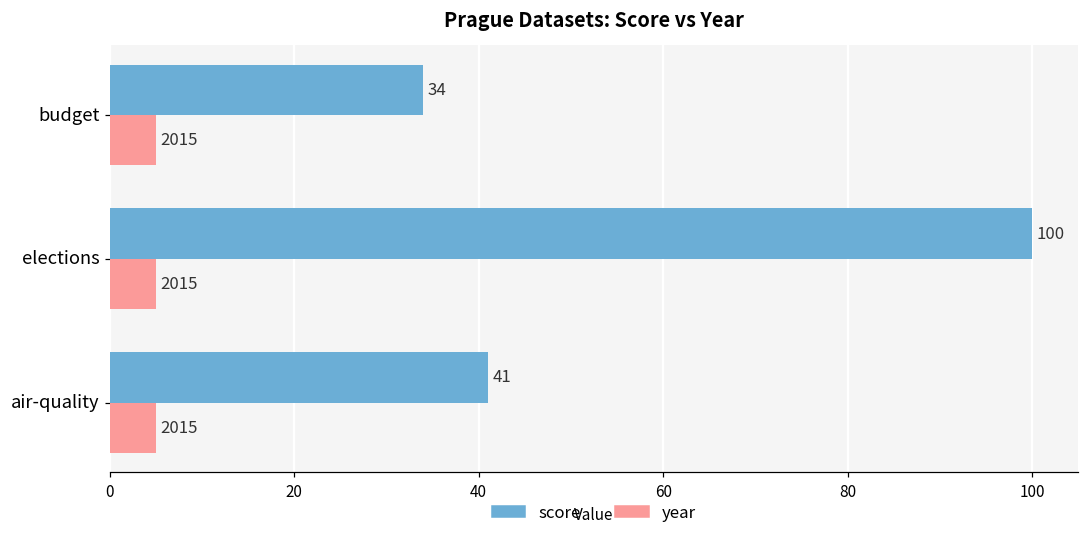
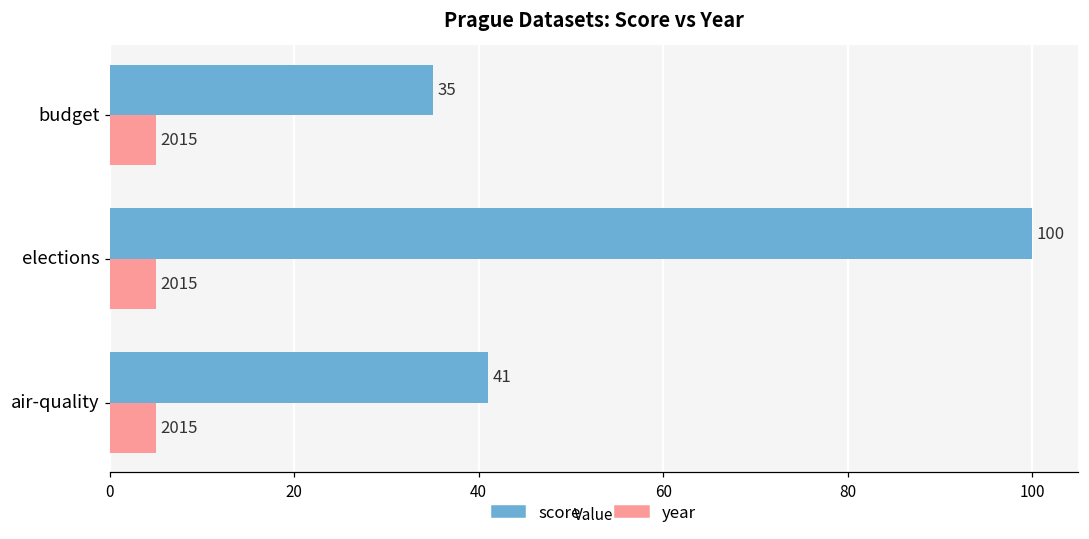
score, budget: 34 -> 35
